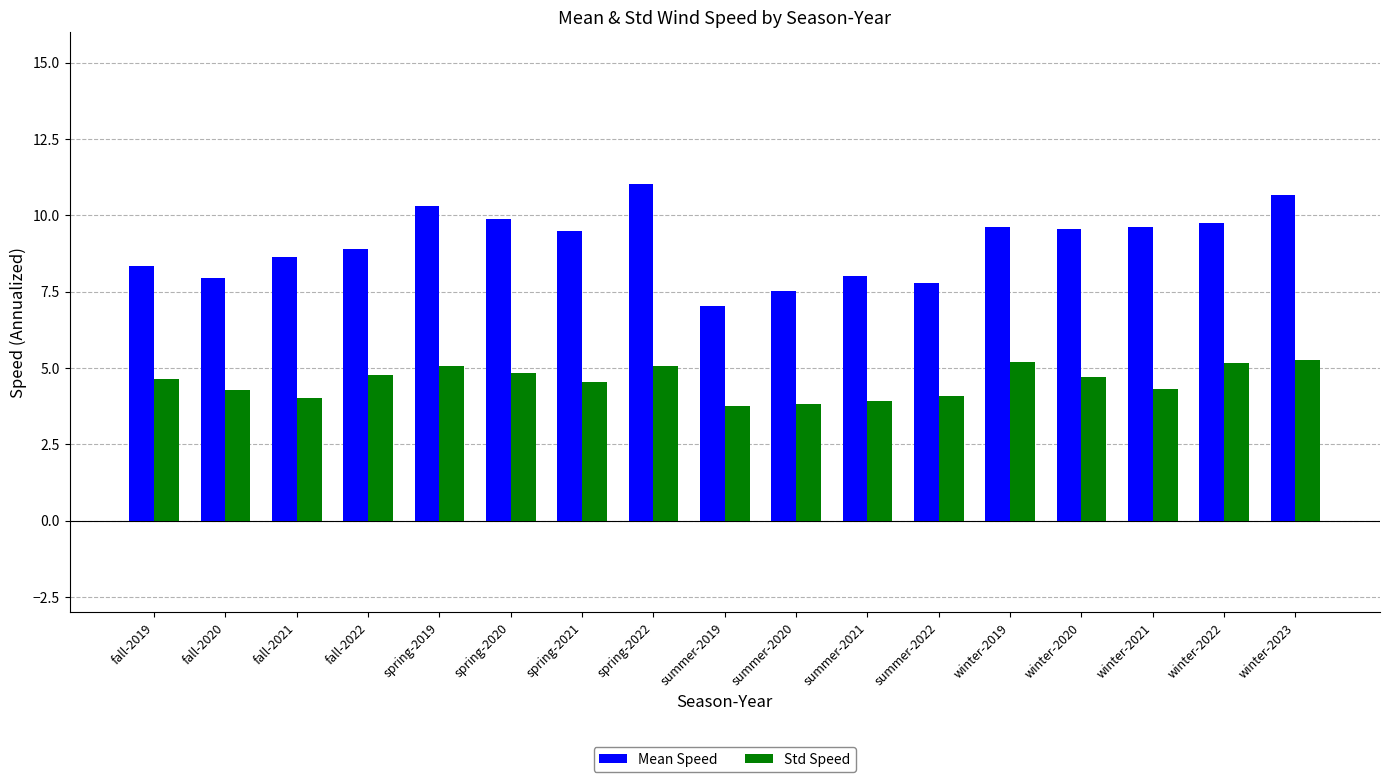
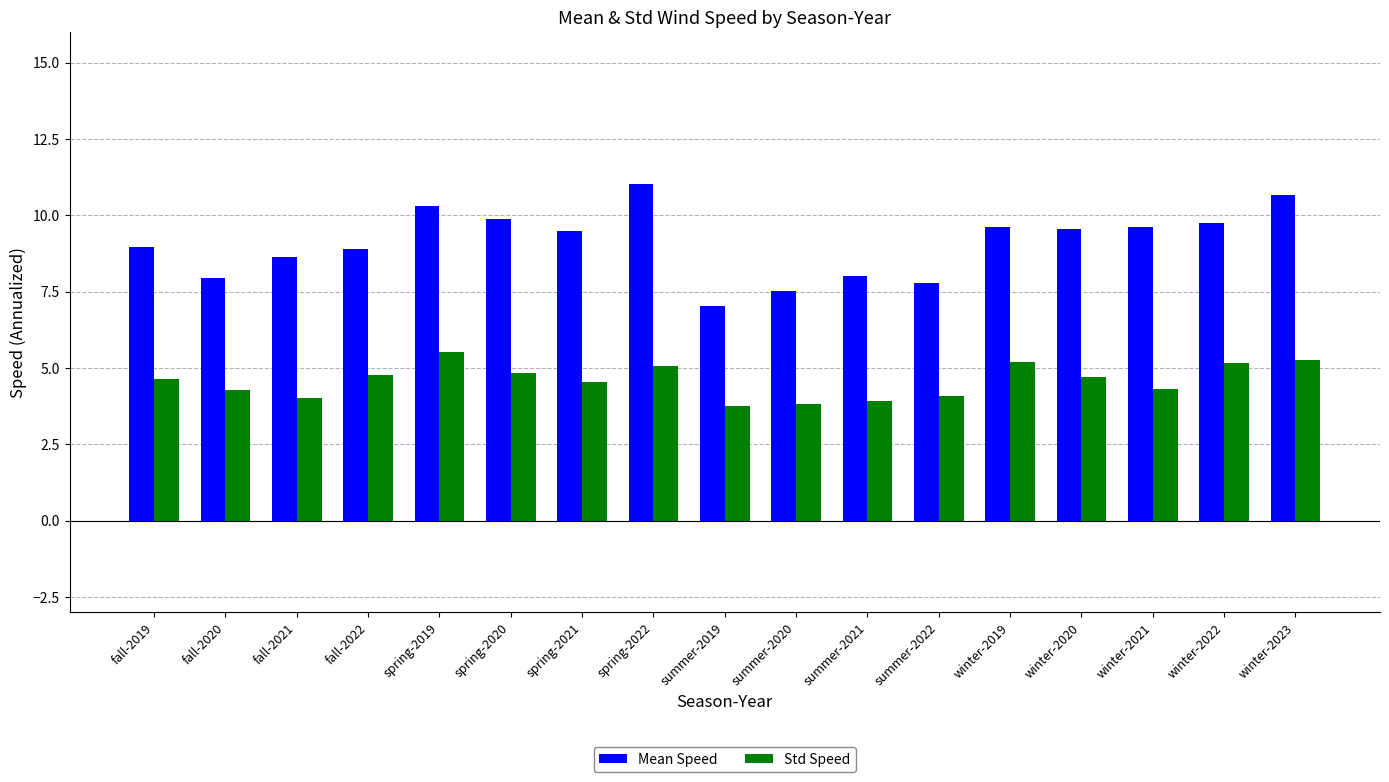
Mean Speed, fall-2019: 8.4 -> 9.0
Std Speed, spring-2019: 5.1 -> 5.5
